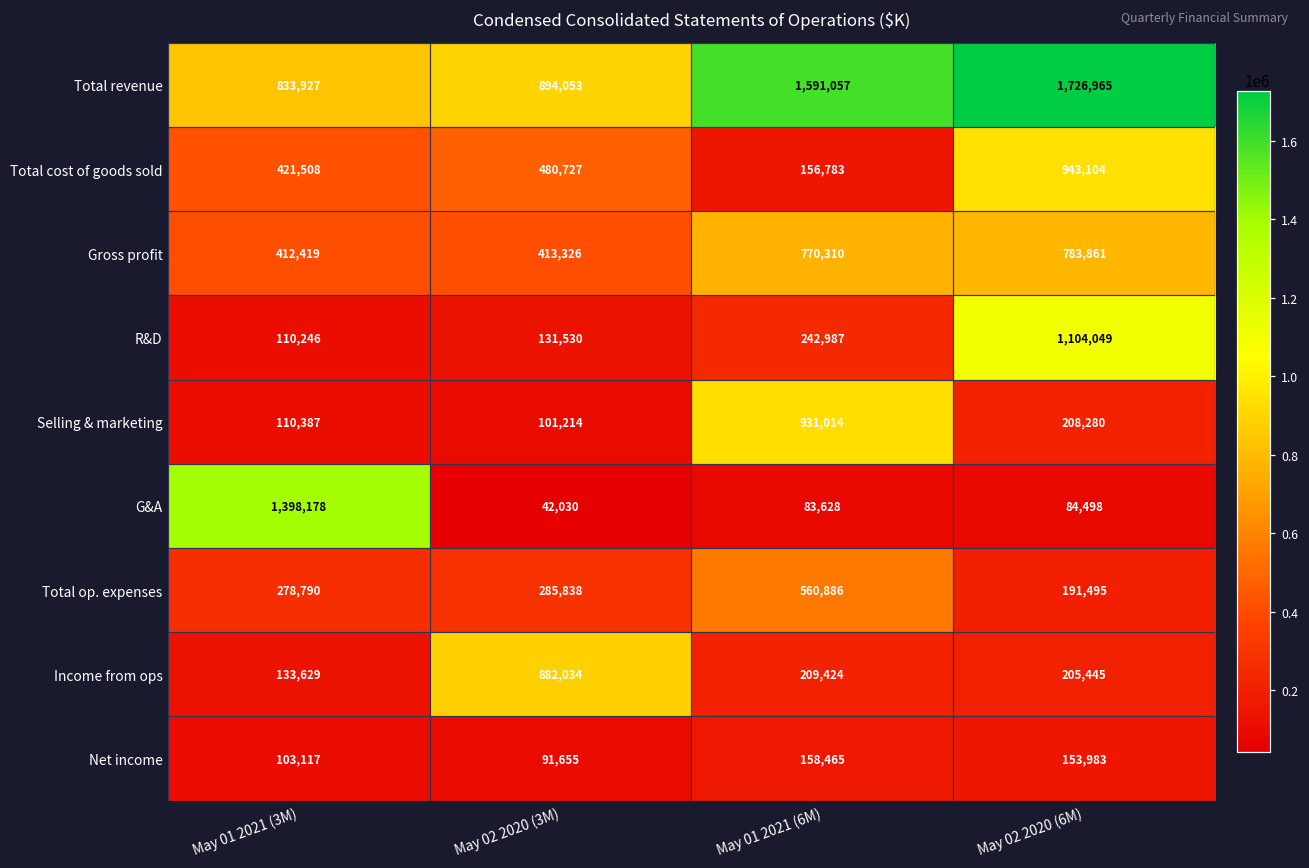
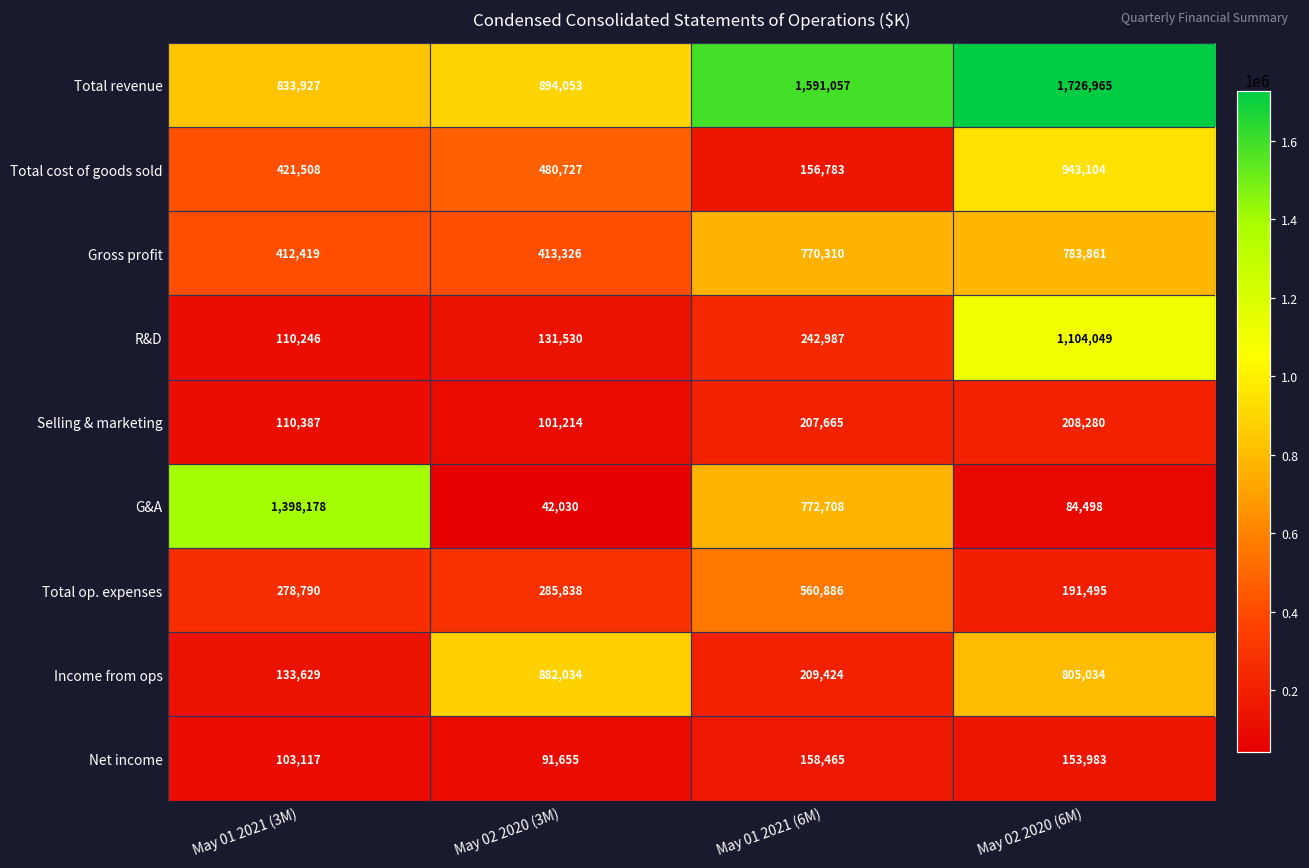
Selling & marketing, May 01 2021 (6M): 931,014 -> 207,665
G&A, May 01 2021 (6M): 83,628 -> 772,708
Income from ops, May 02 2020 (6M): 205,445 -> 805,034
